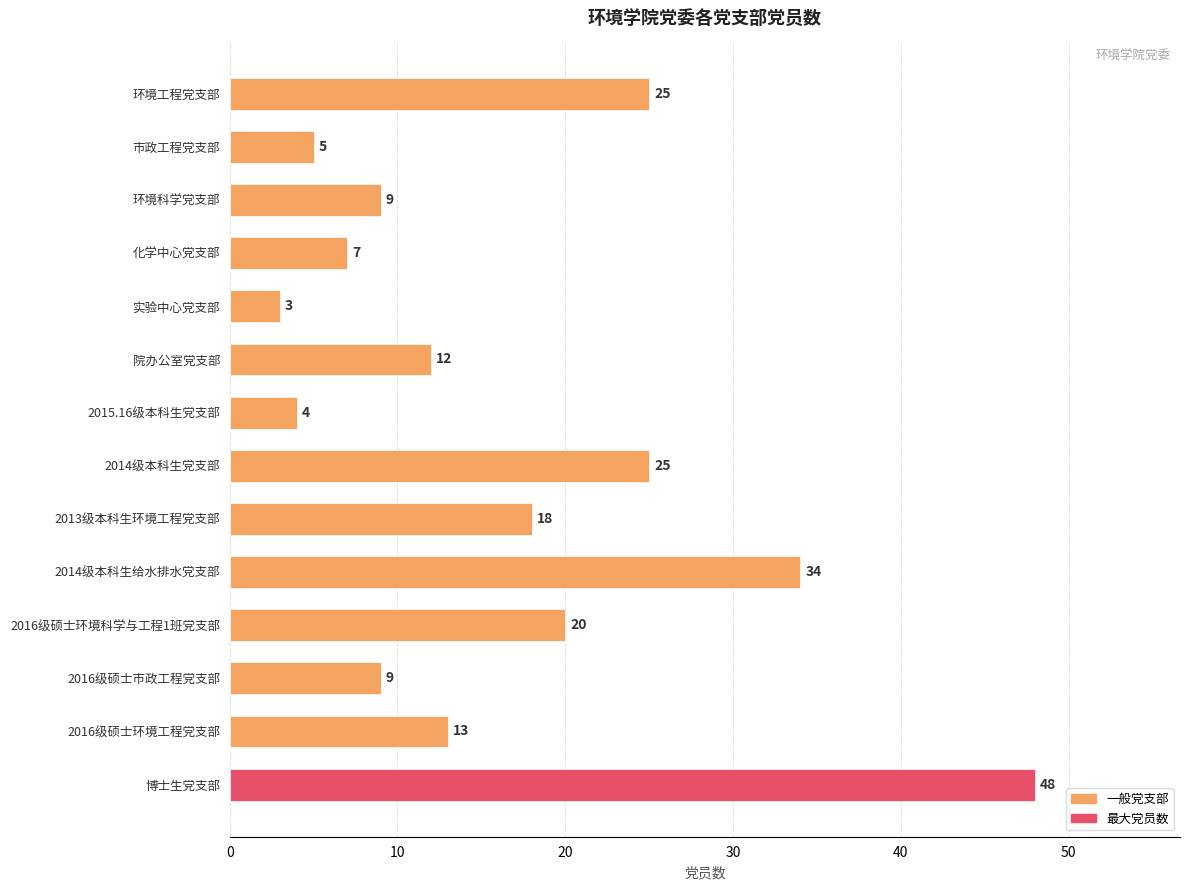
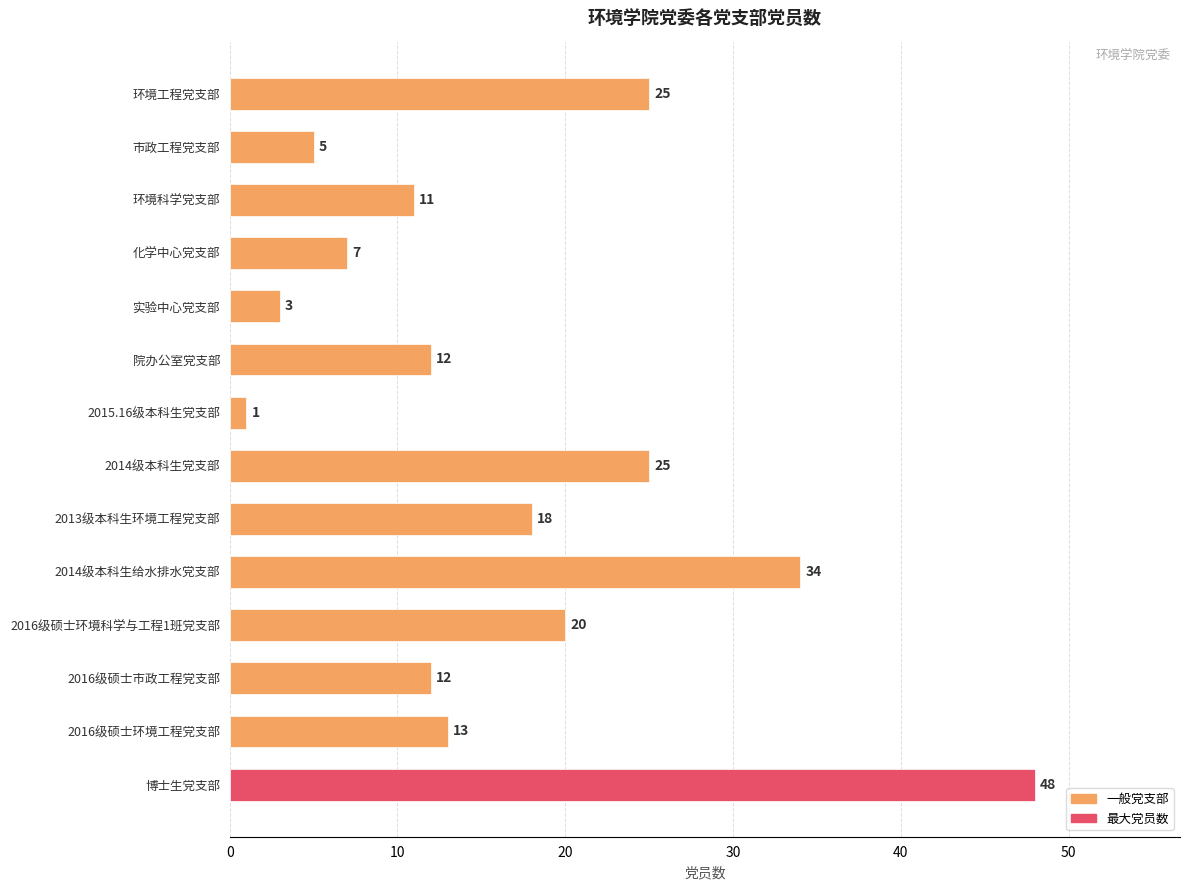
环境科学党支部: 9 -> 11
2015.16级本科生党支部: 4 -> 1
2016级硕士市政工程党支部: 9 -> 12
